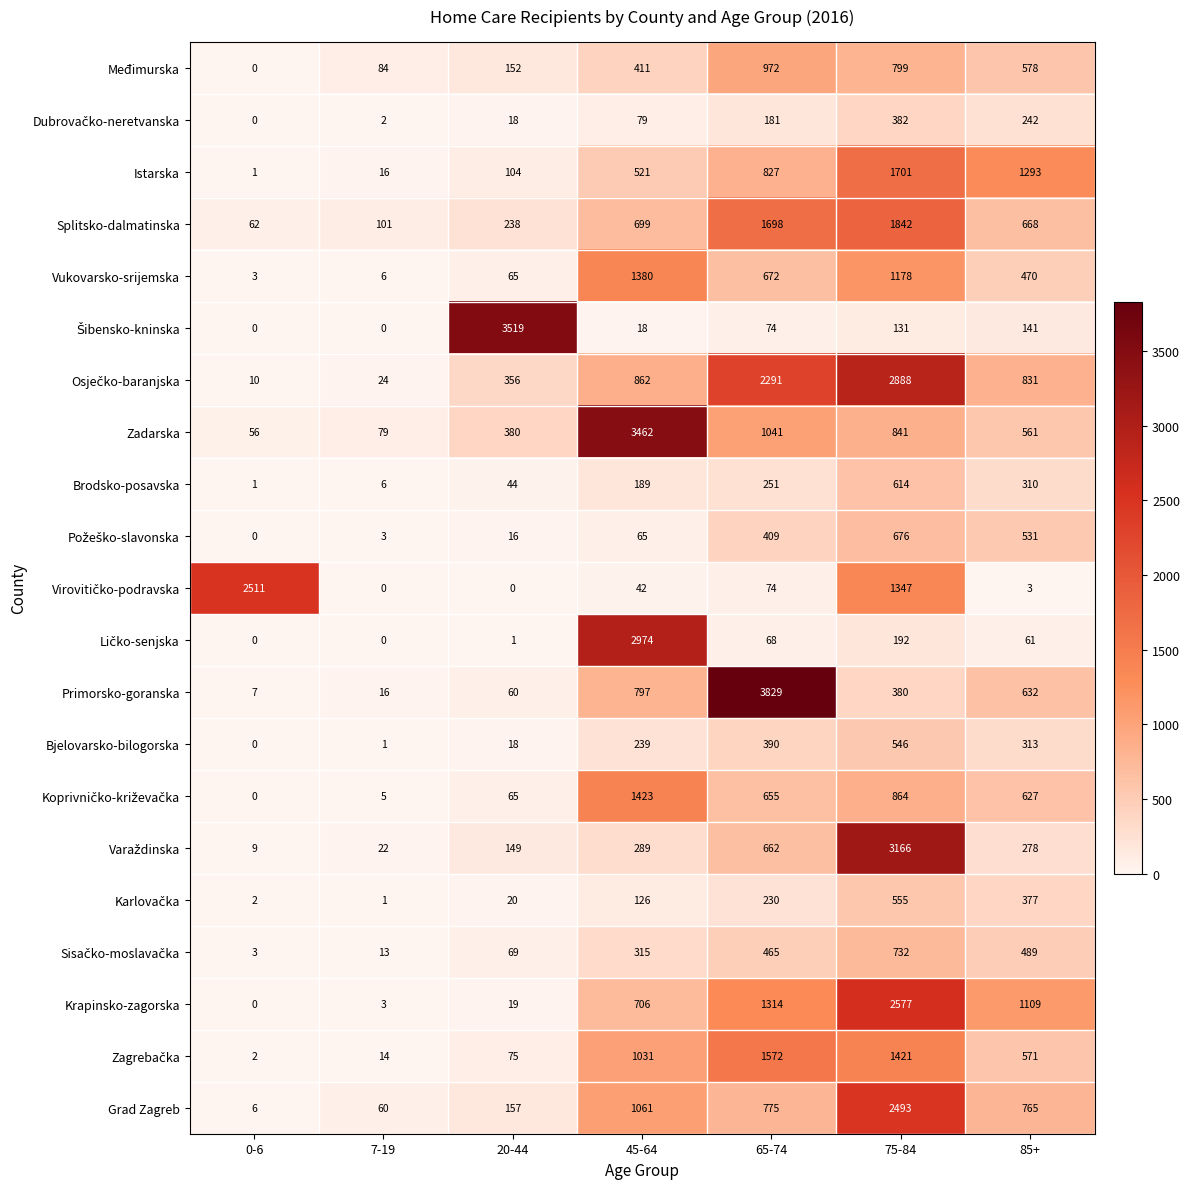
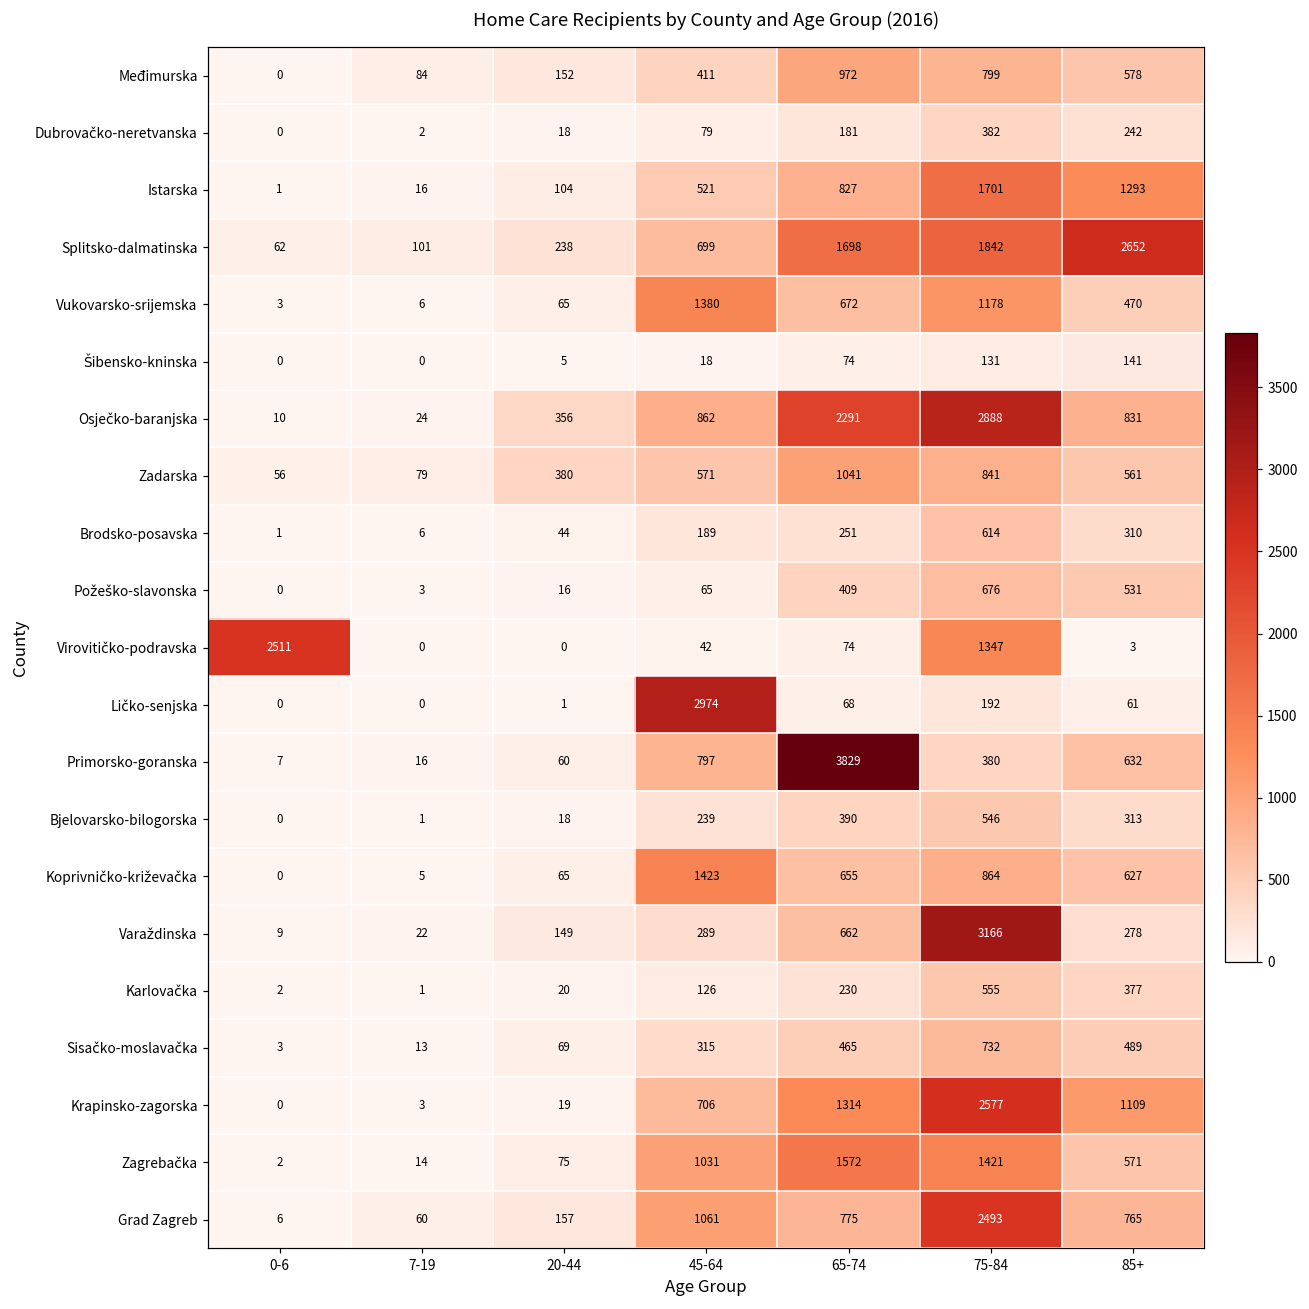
Splitsko-dalmatinska, 85+: 668 -> 2652
Šibensko-kninska, 20-44: 3519 -> 5
Zadarska, 45-64: 3462 -> 571
